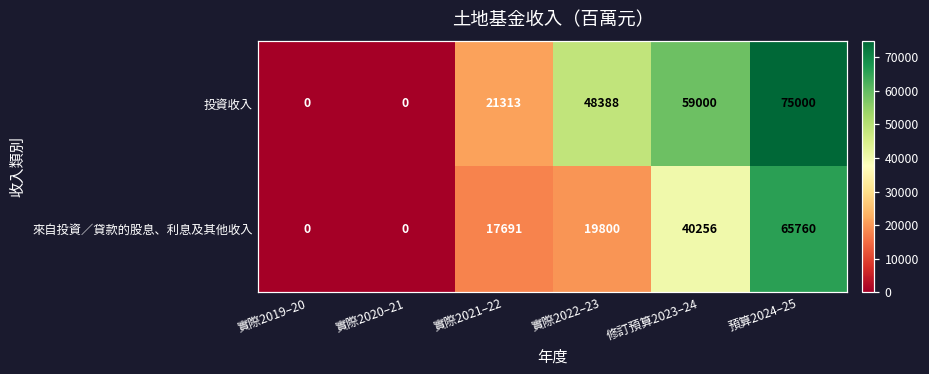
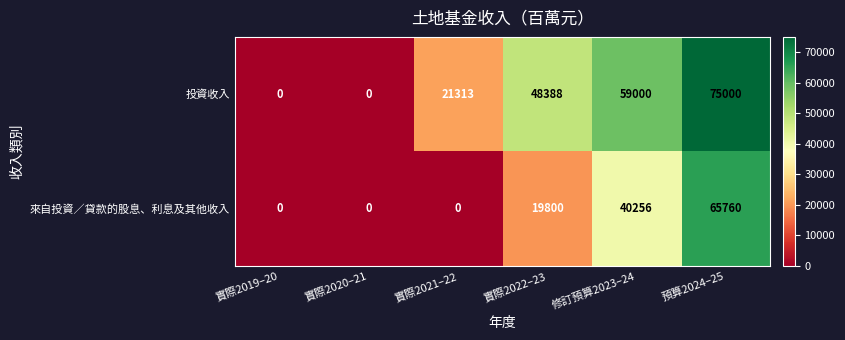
來自投資／貸款的股息、利息及其他收入, 實際2021–22: 17691 -> 0
